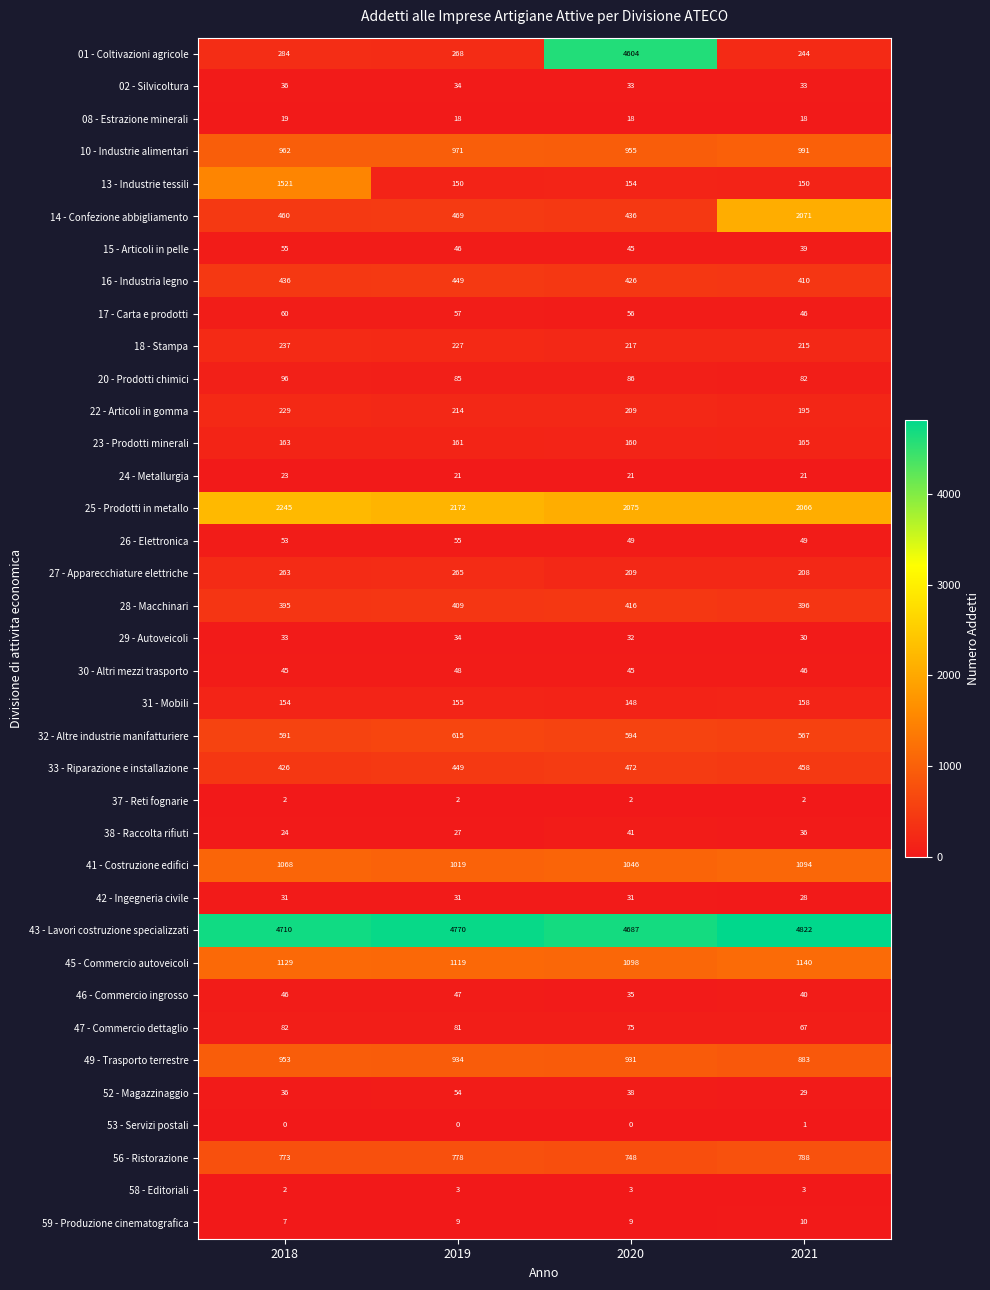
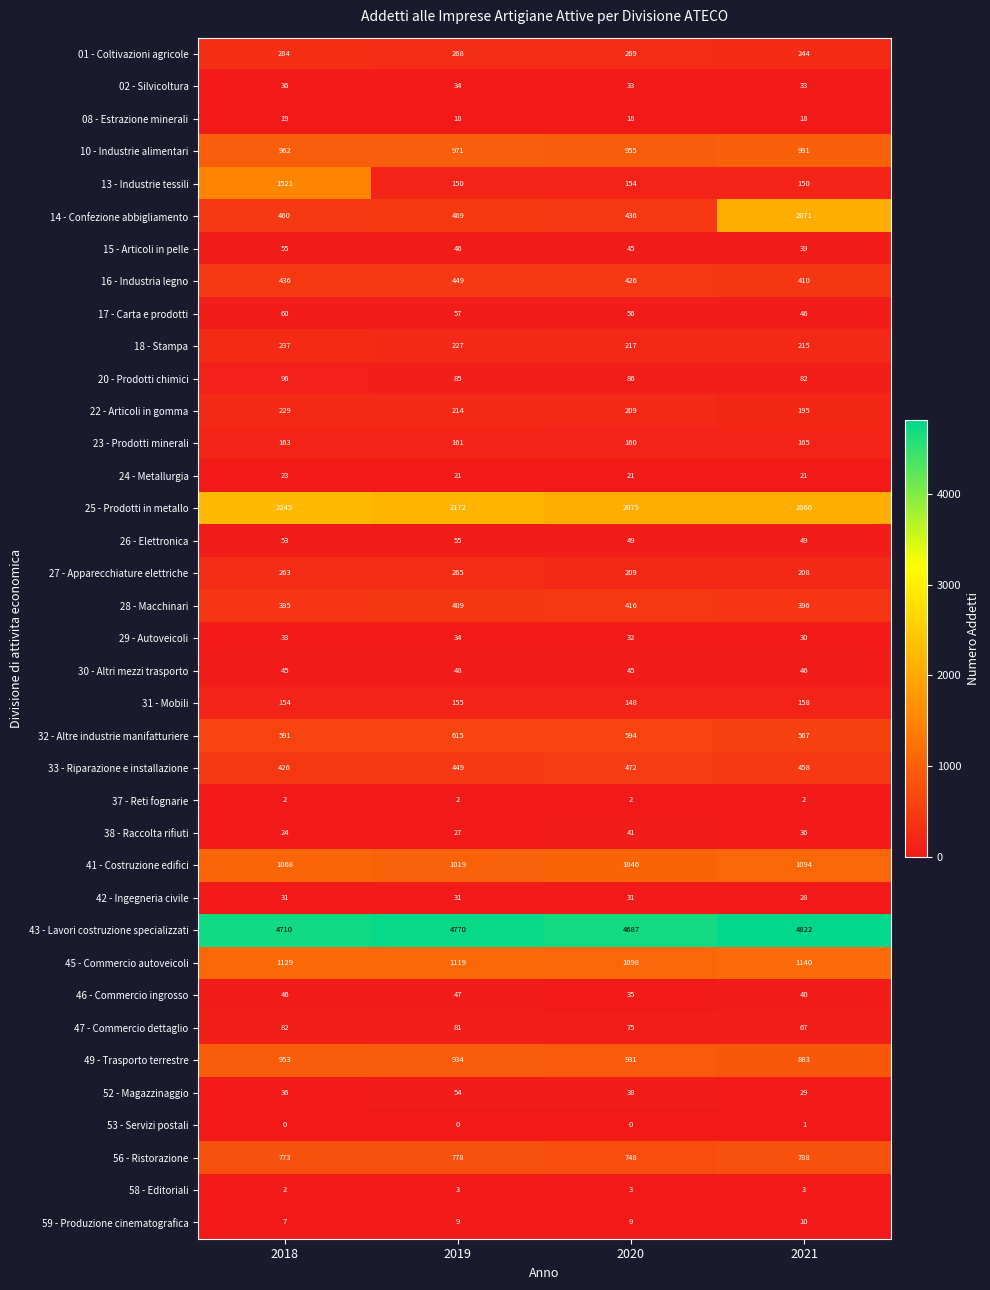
01 - Coltivazioni agricole, 2020: 4604 -> 269
